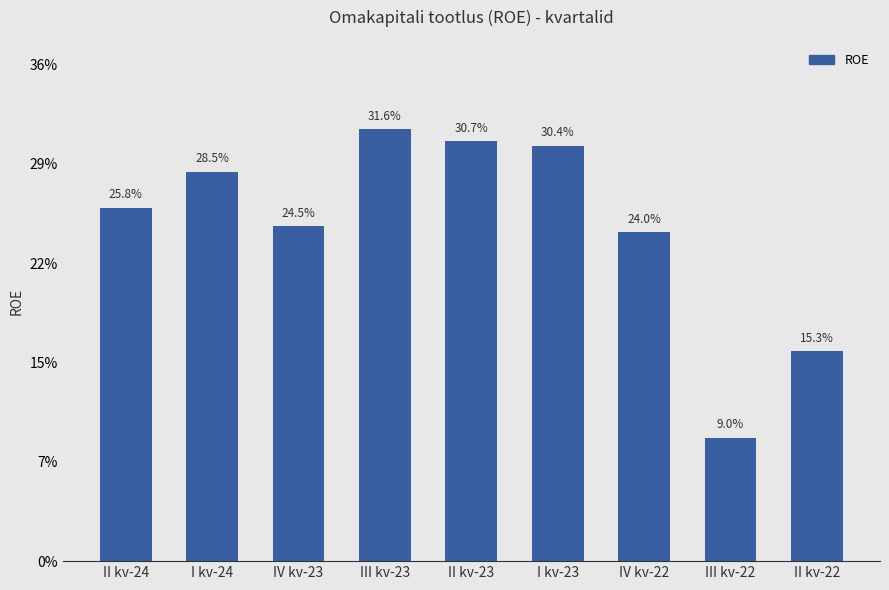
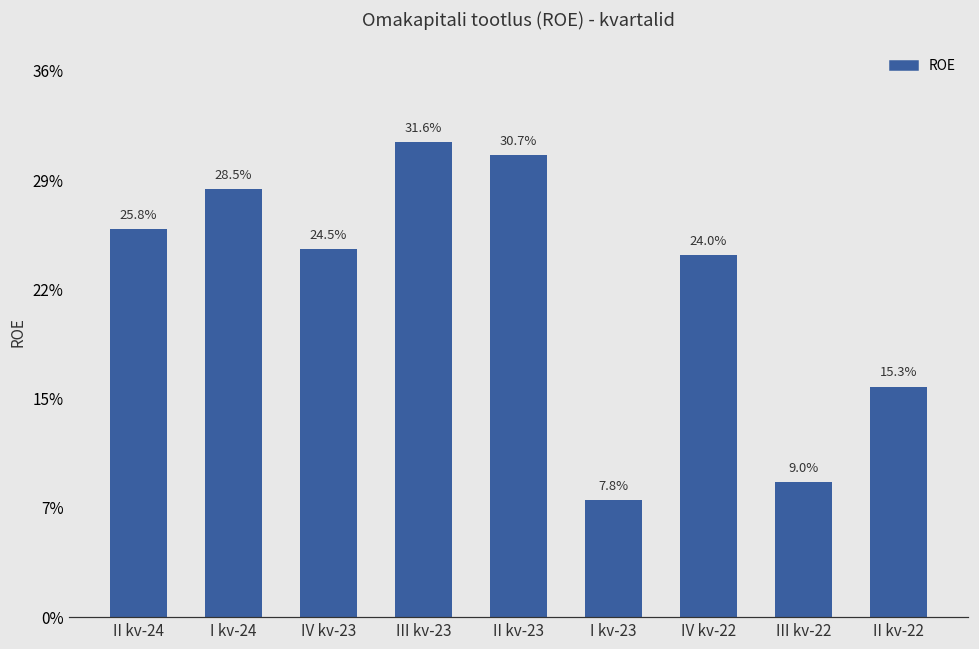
I kv-23: 30.4% -> 7.8%
